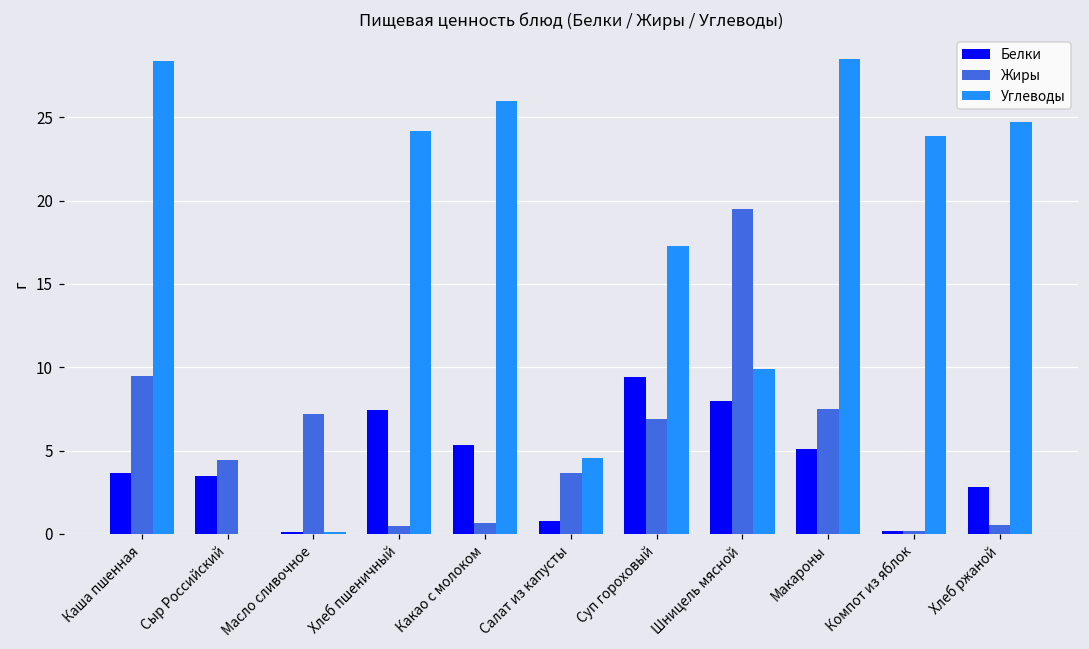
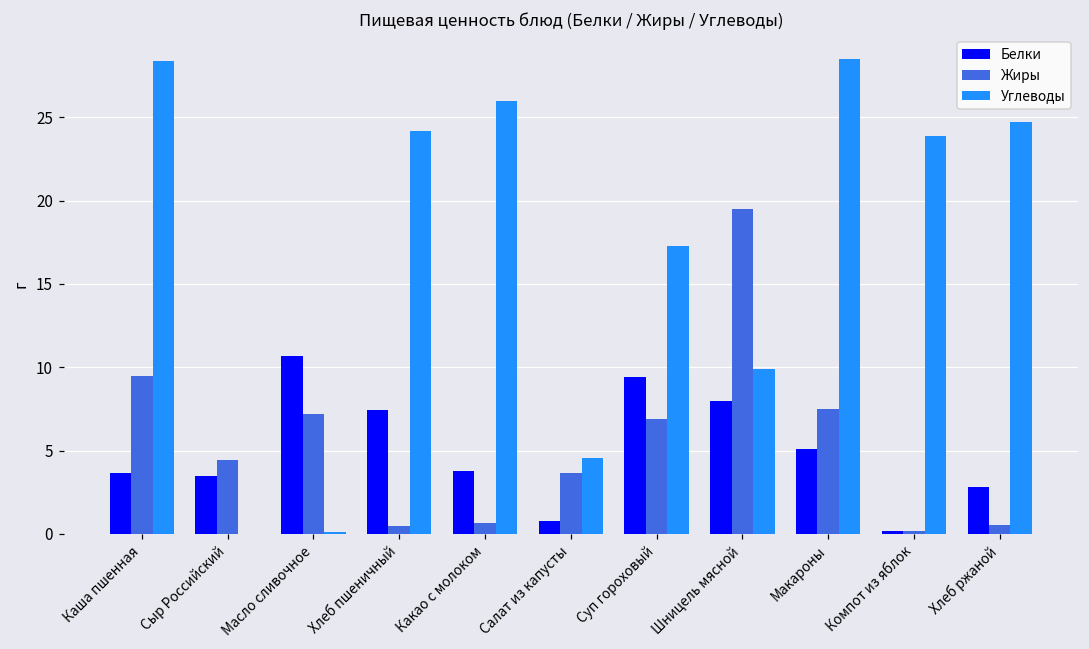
Белки, Масло сливочное: 0.1 -> 10.7
Белки, Какао с молоком: 5.3 -> 3.8
